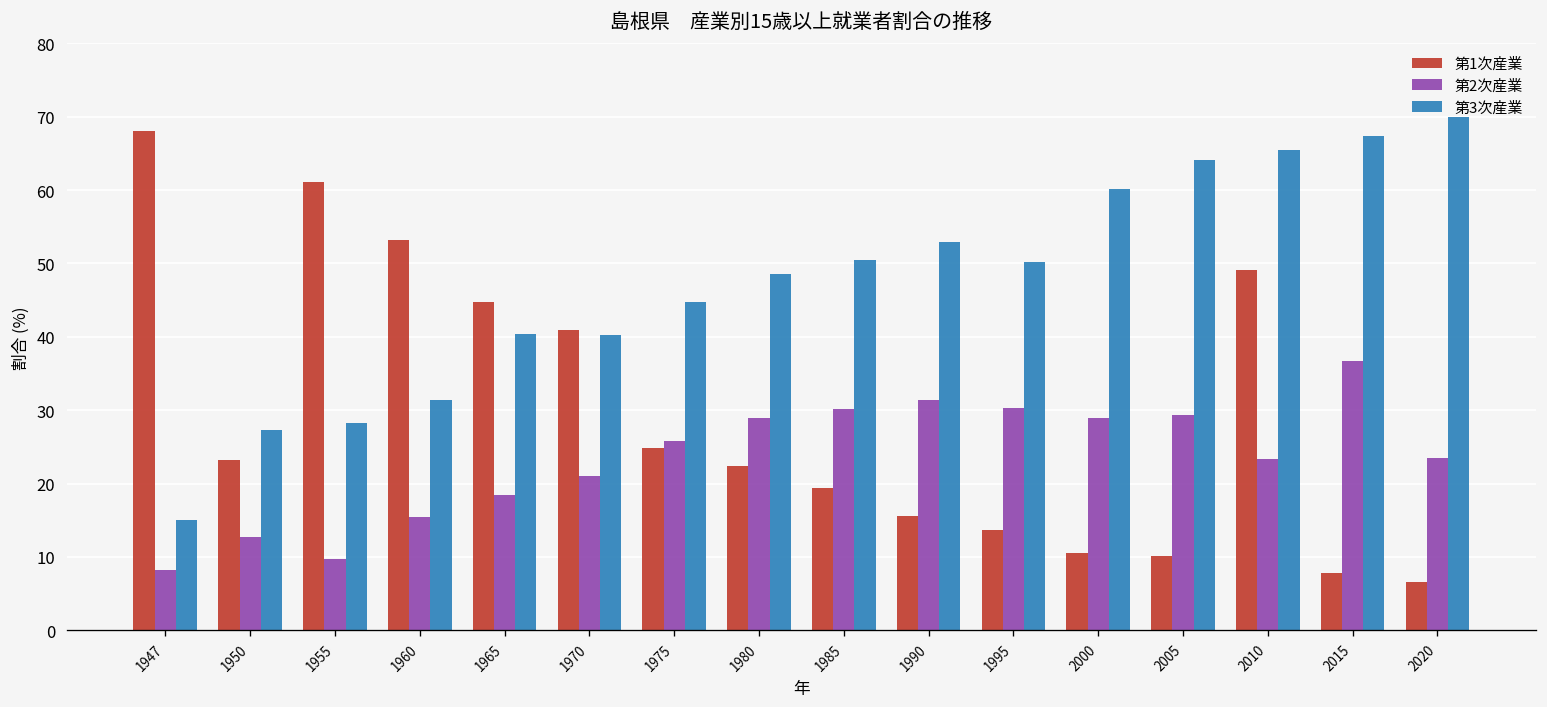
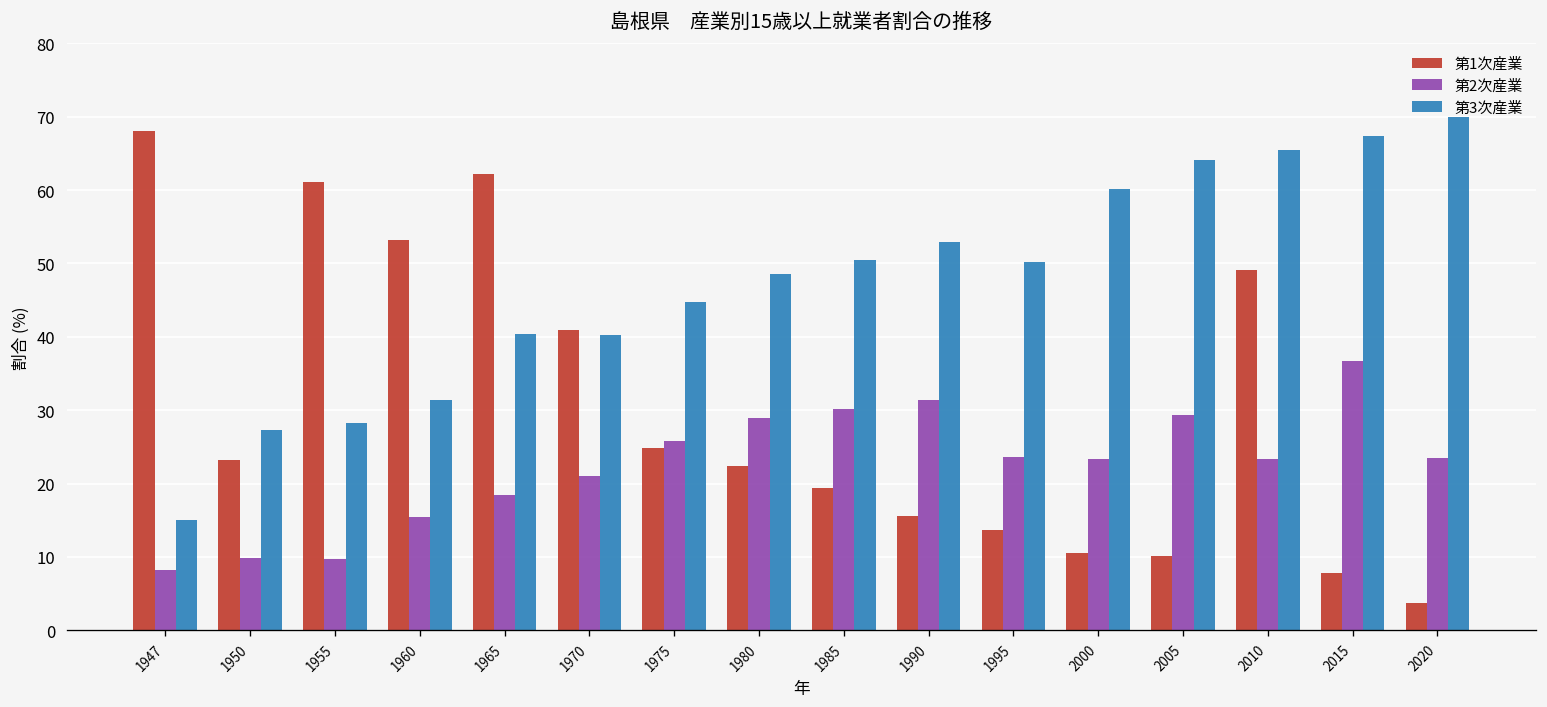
第2次産業, 1950: 13 -> 10
第1次産業, 1965: 45 -> 62
第2次産業, 1995: 30 -> 24
第2次産業, 2000: 29 -> 23
第1次産業, 2020: 7 -> 4
